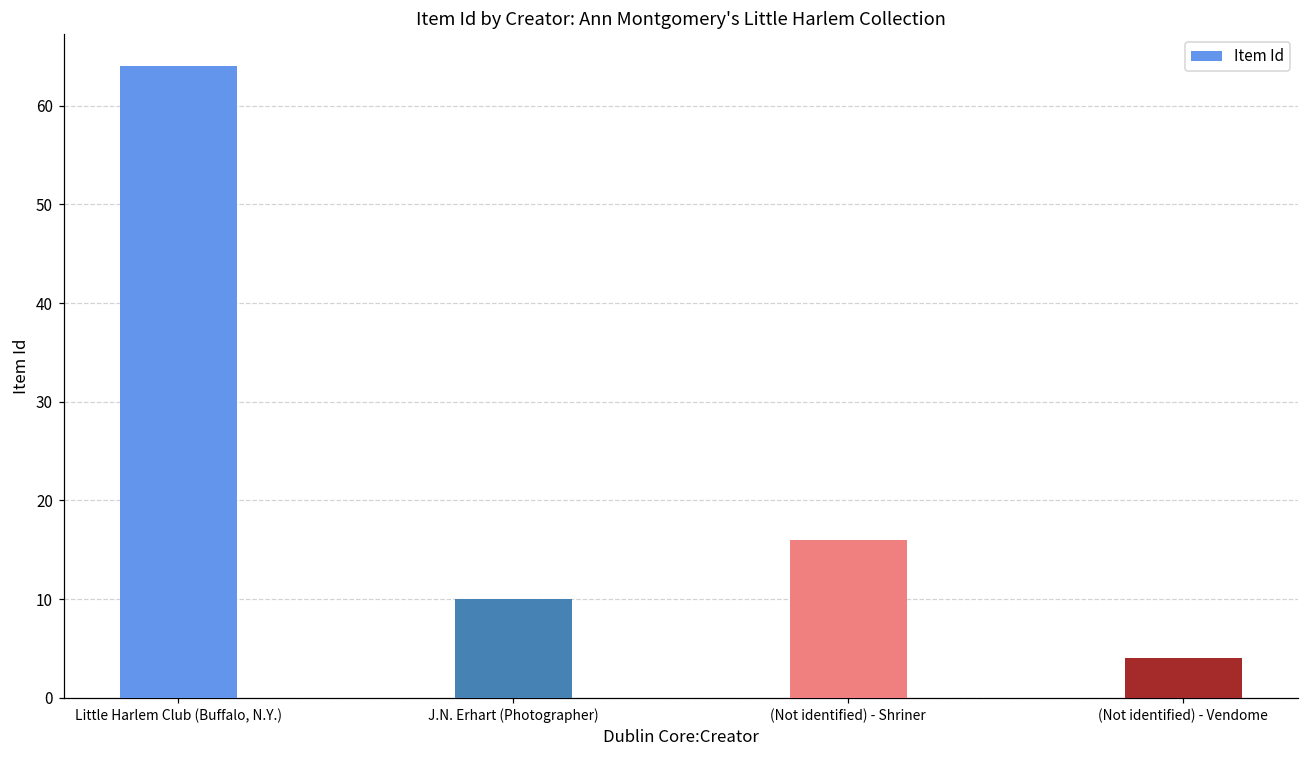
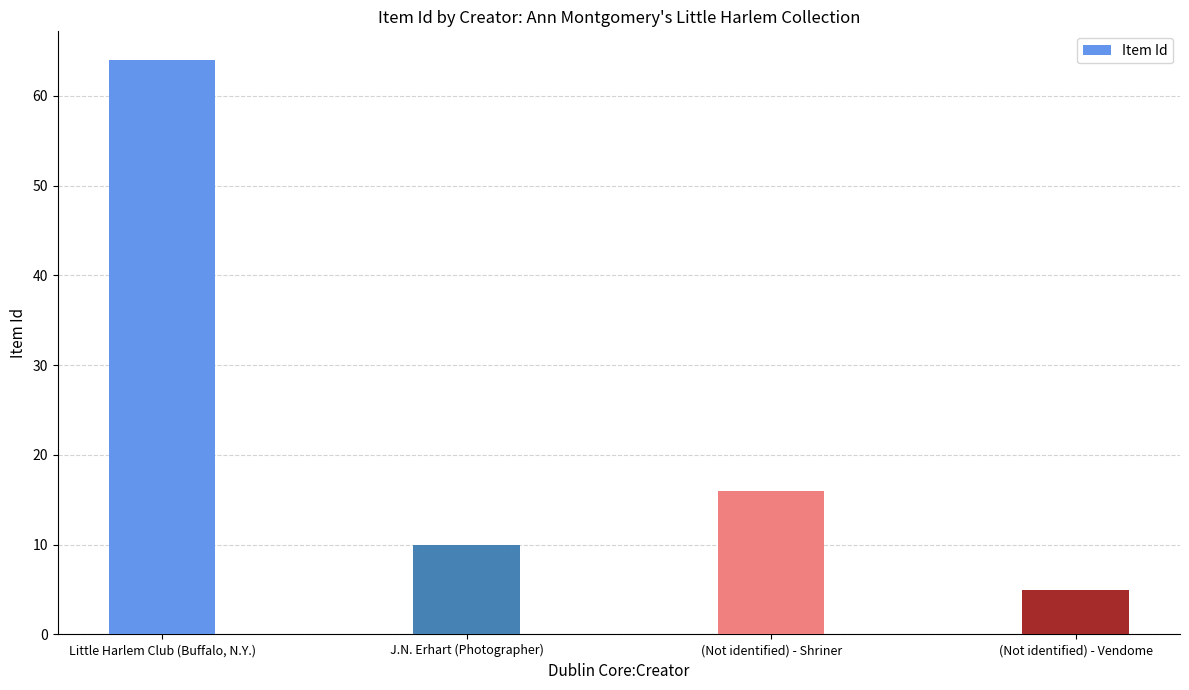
(Not identified) - Vendome: 4 -> 5
